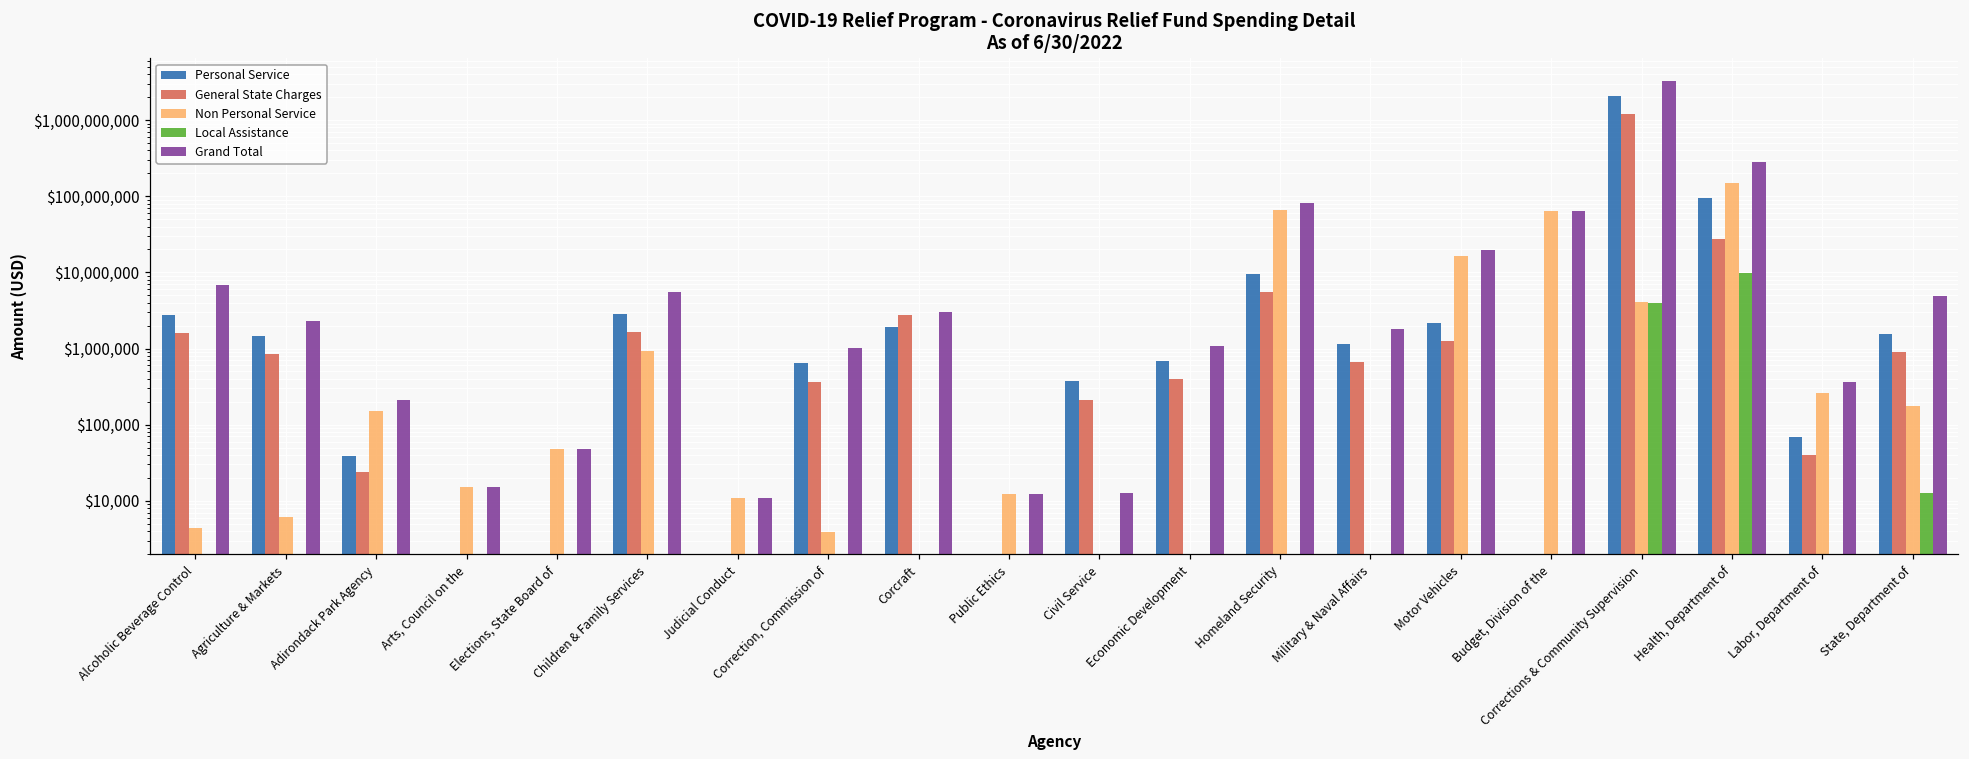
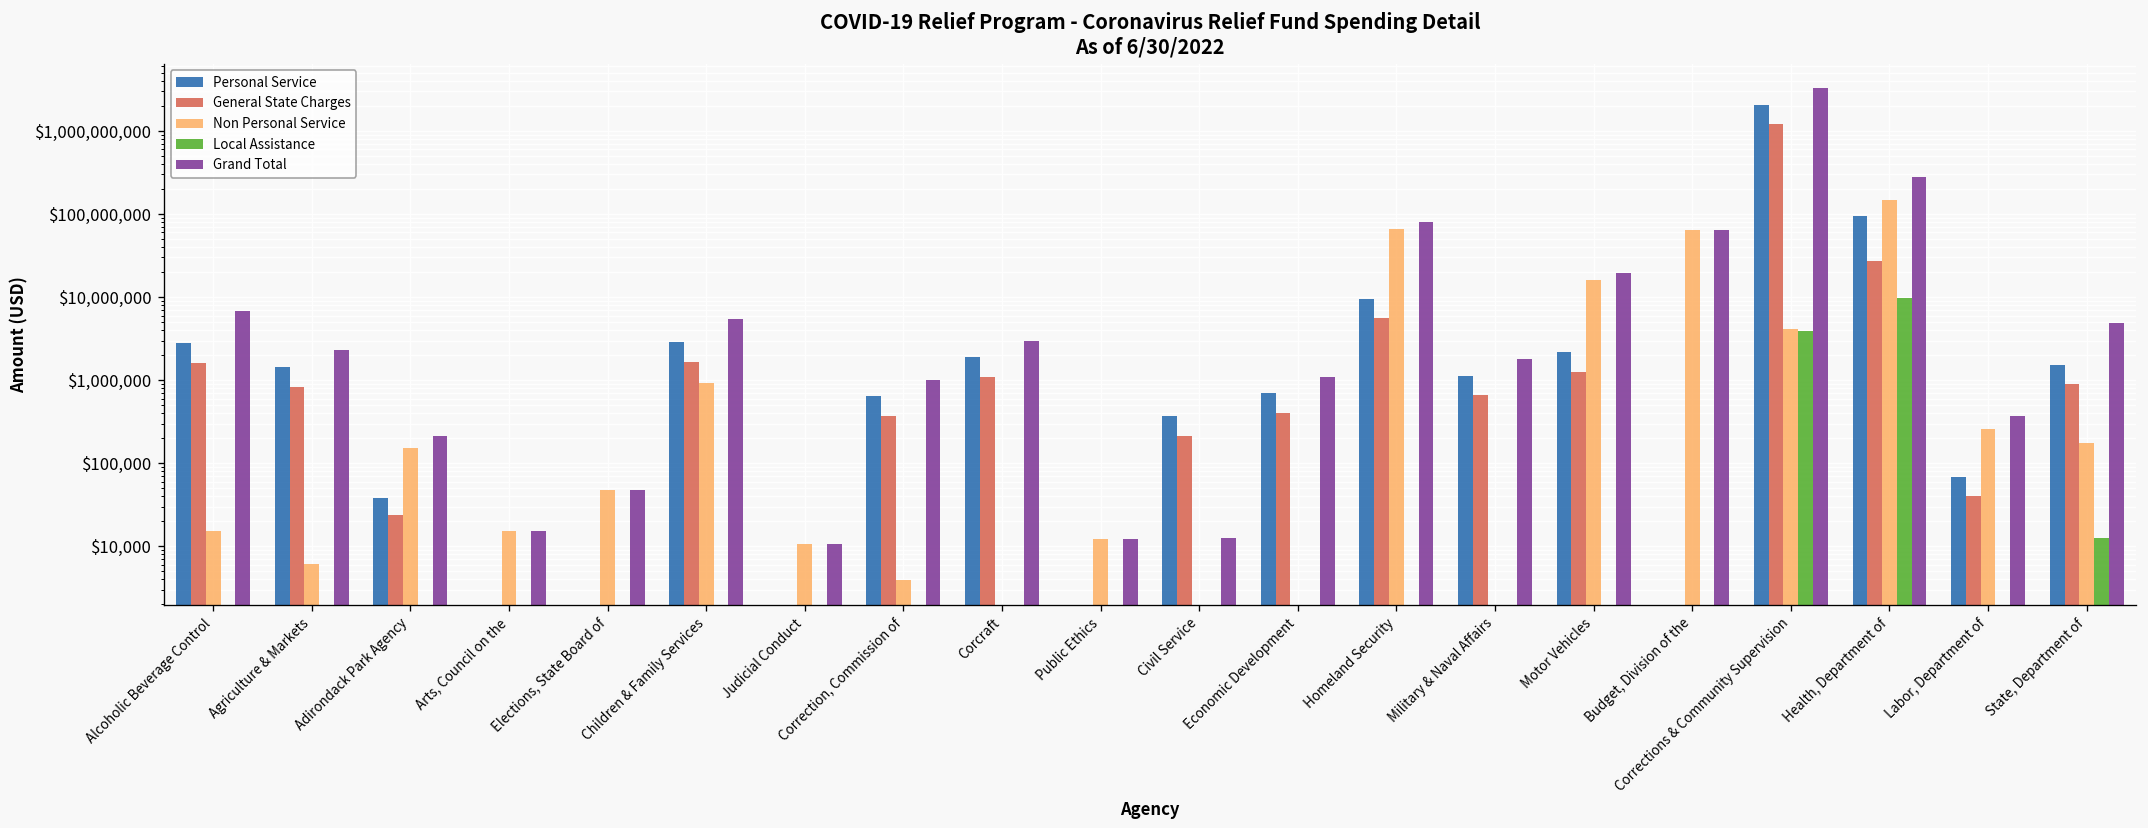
Non Personal Service, Alcoholic Beverage Control: $4,000 -> $15,000
General State Charges, Corcraft: $2,800,000 -> $1,100,000
